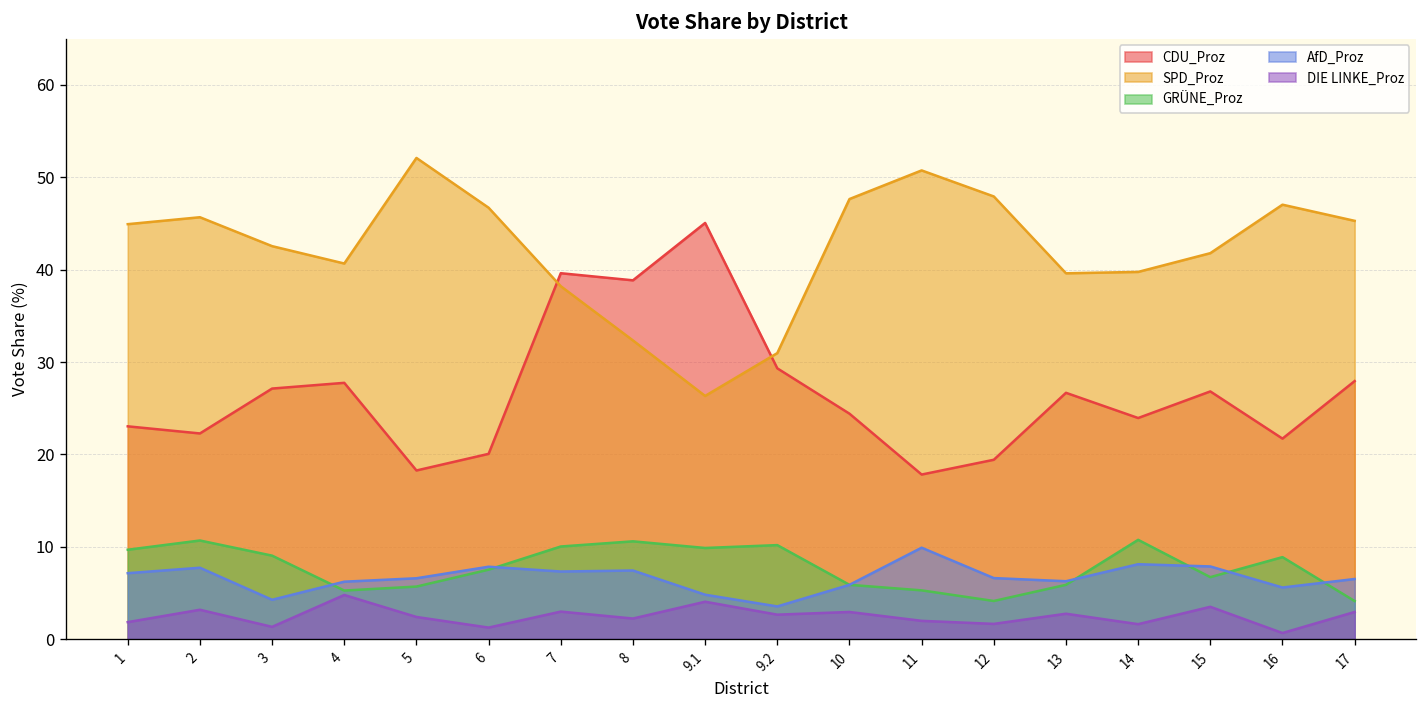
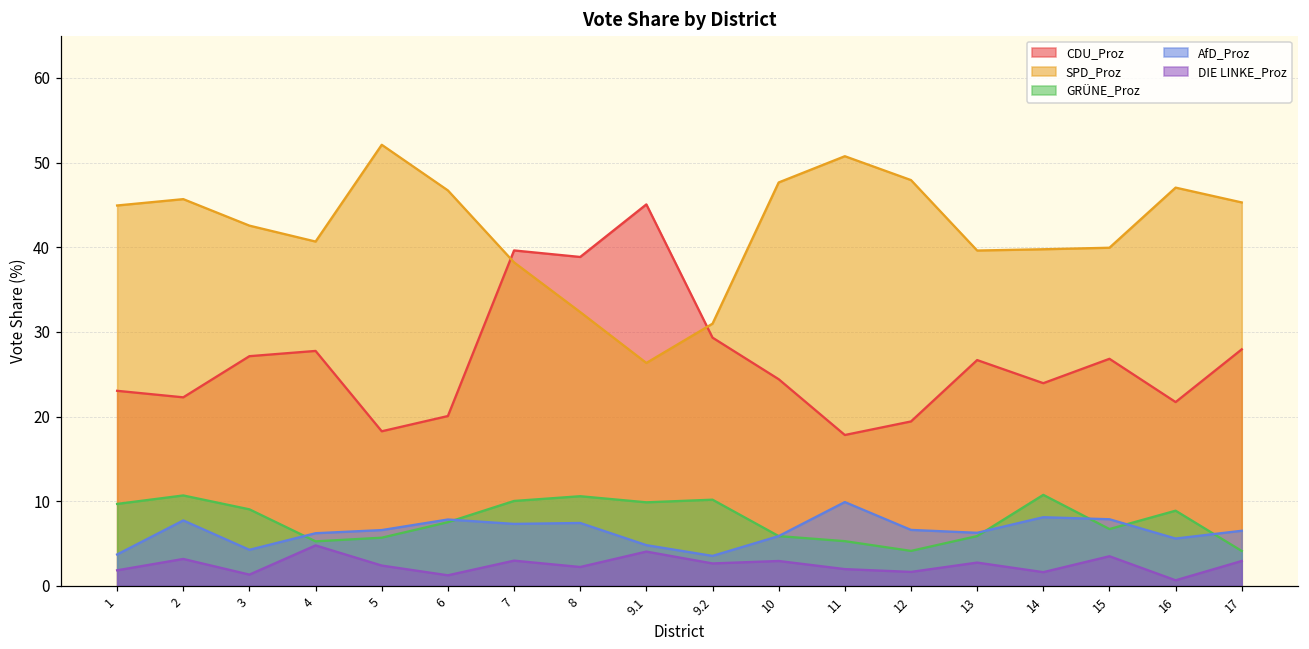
AfD_Proz, 1: 7 -> 4
SPD_Proz, 15: 42 -> 40
